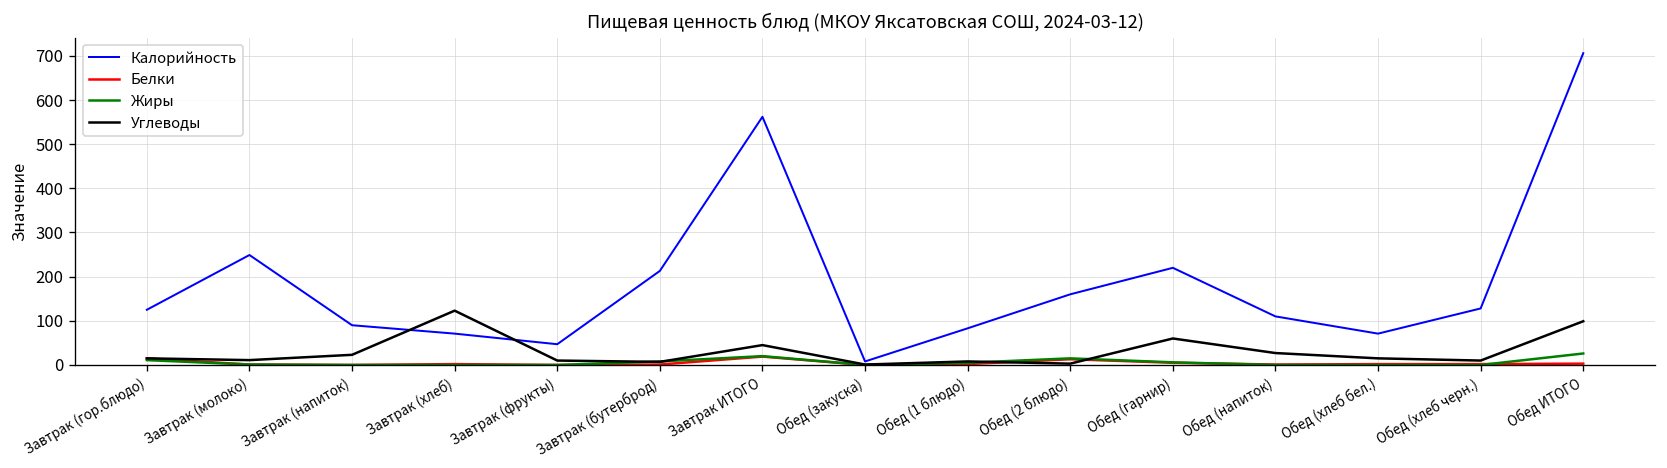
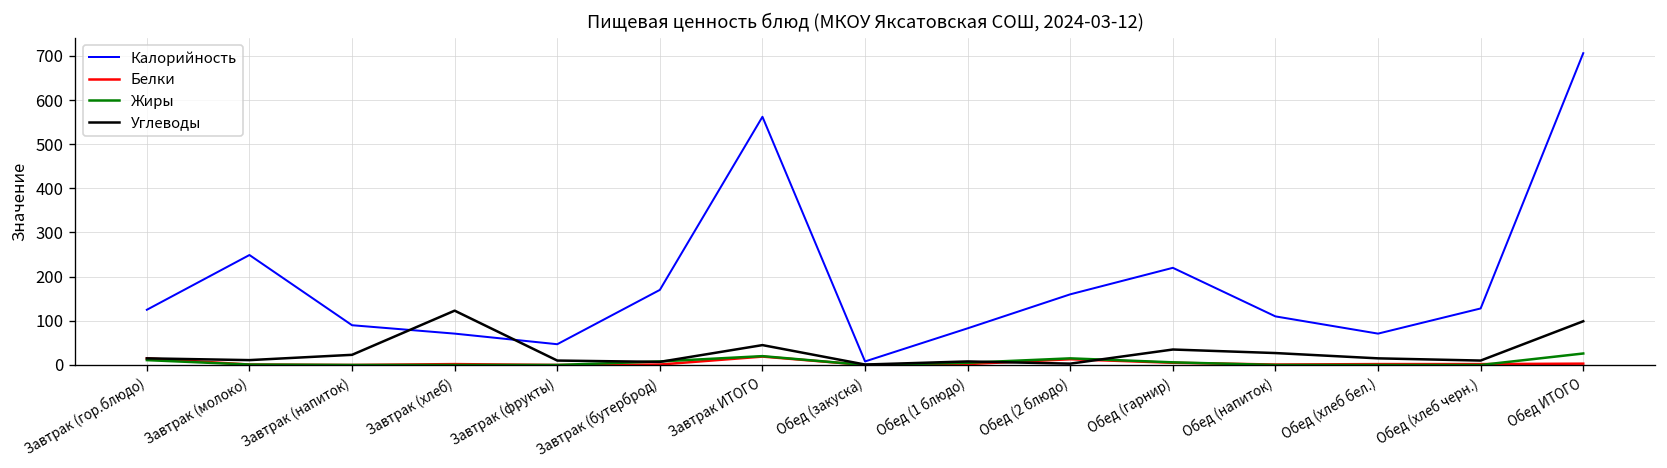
Калорийность, Завтрак (бутерброд): 210 -> 170
Углеводы, Обед (гарнир): 60 -> 40
